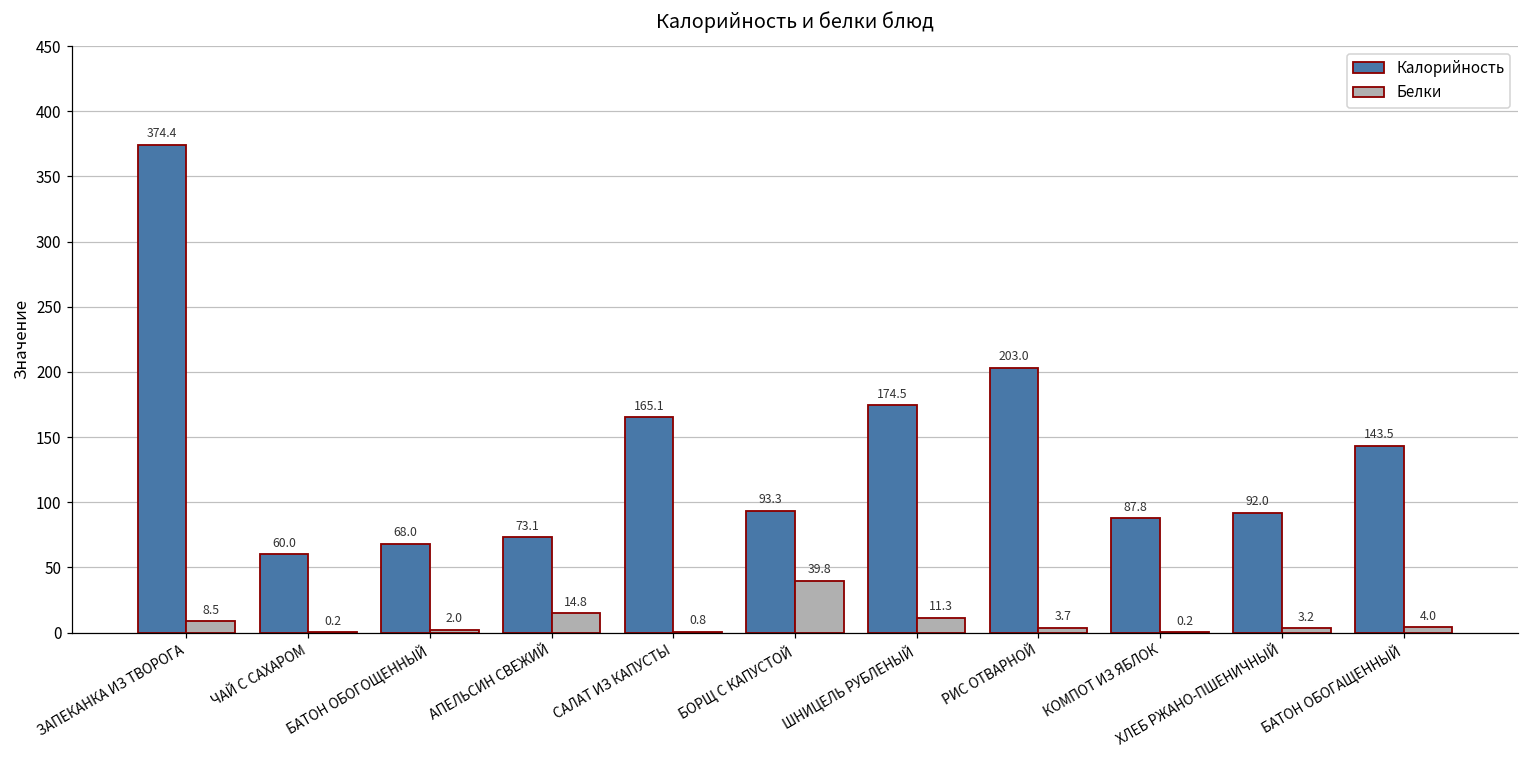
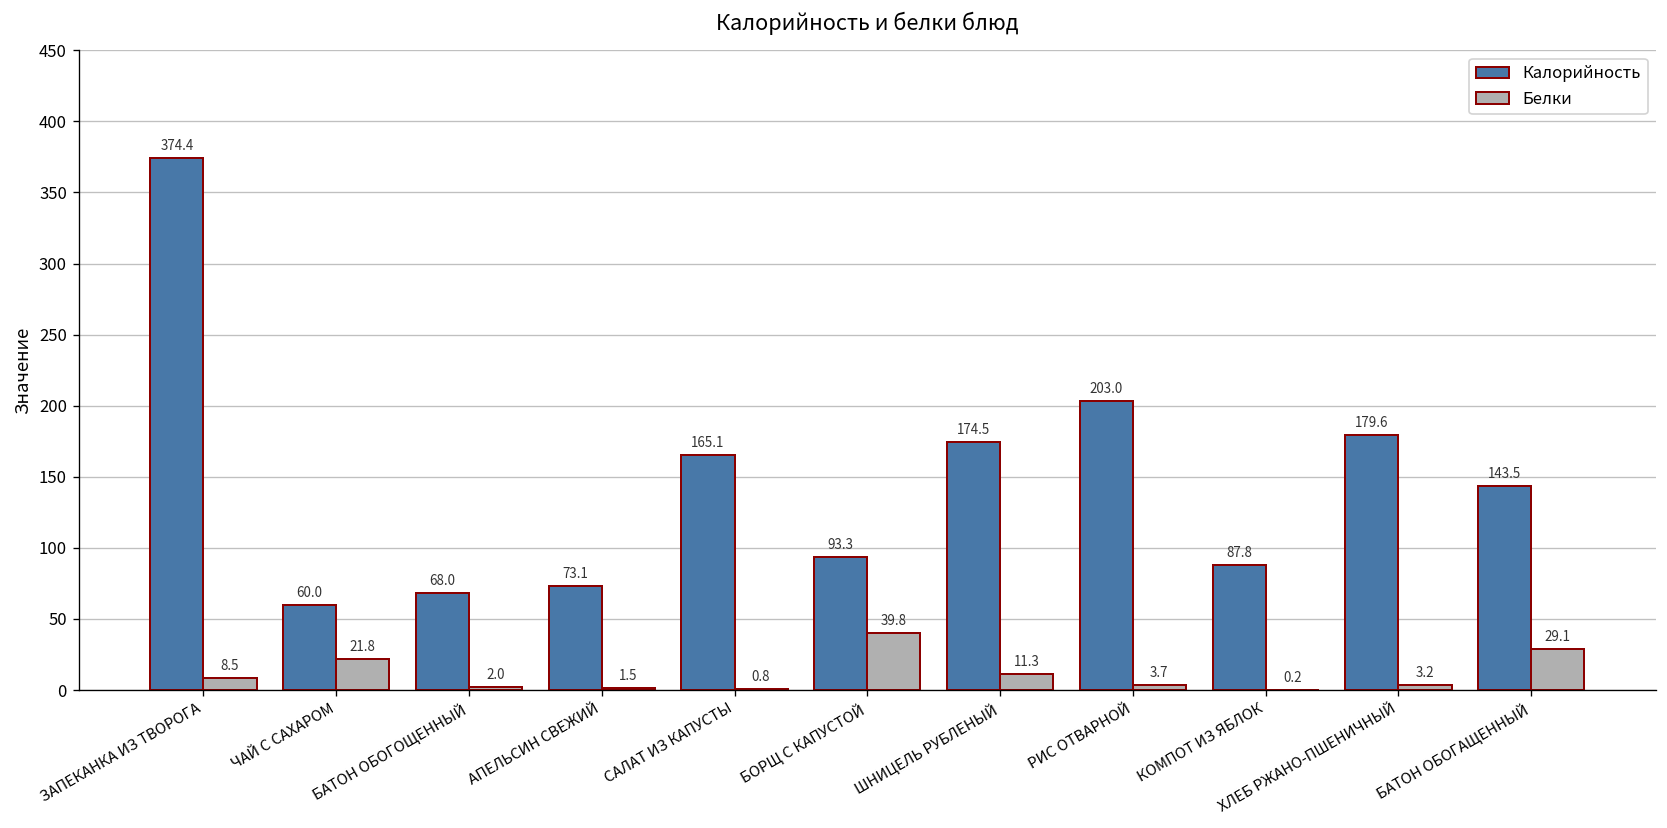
Белки, ЧАЙ С САХАРОМ: 0.2 -> 21.8
Белки, АПЕЛЬСИН СВЕЖИЙ: 14.8 -> 1.5
Калорийность, ХЛЕБ РЖАНО-ПШЕНИЧНЫЙ: 92.0 -> 179.6
Белки, БАТОН ОБОГАЩЕННЫЙ: 4.0 -> 29.1
